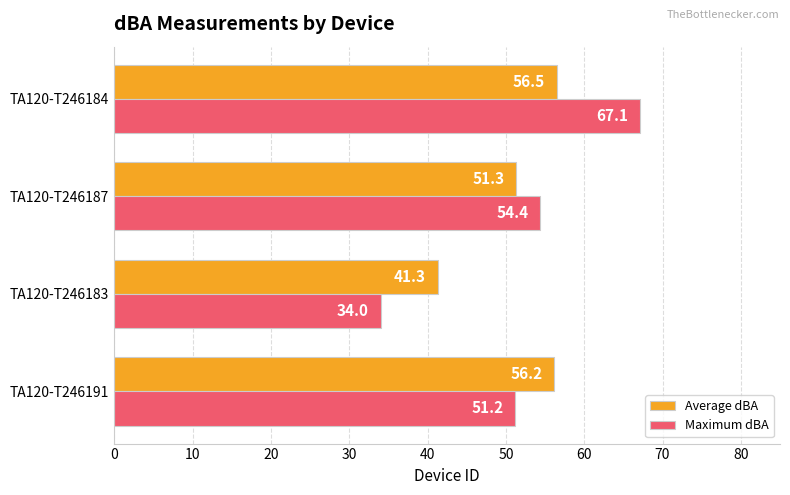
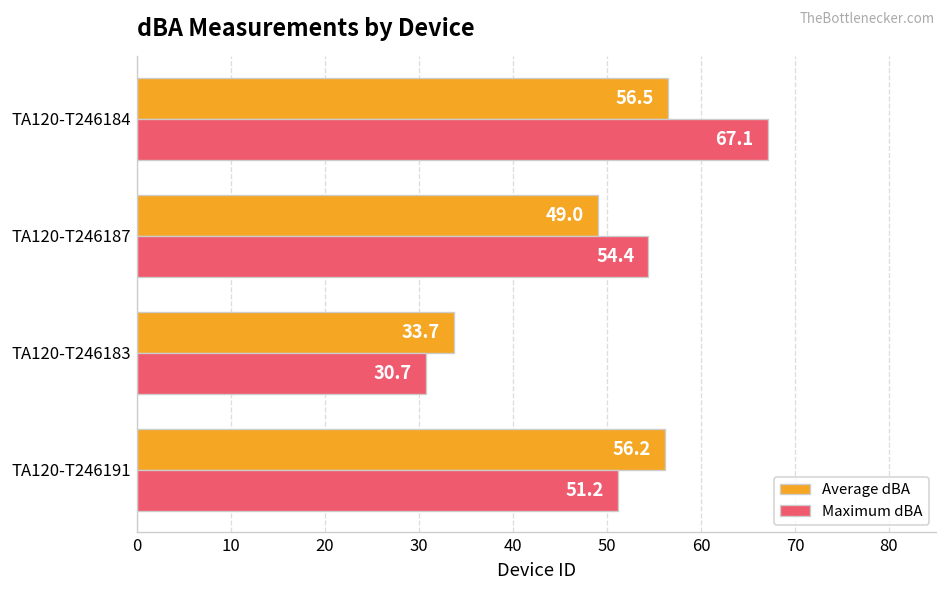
Average dBA, TA120-T246187: 51.3 -> 49.0
Average dBA, TA120-T246183: 41.3 -> 33.7
Maximum dBA, TA120-T246183: 34.0 -> 30.7
